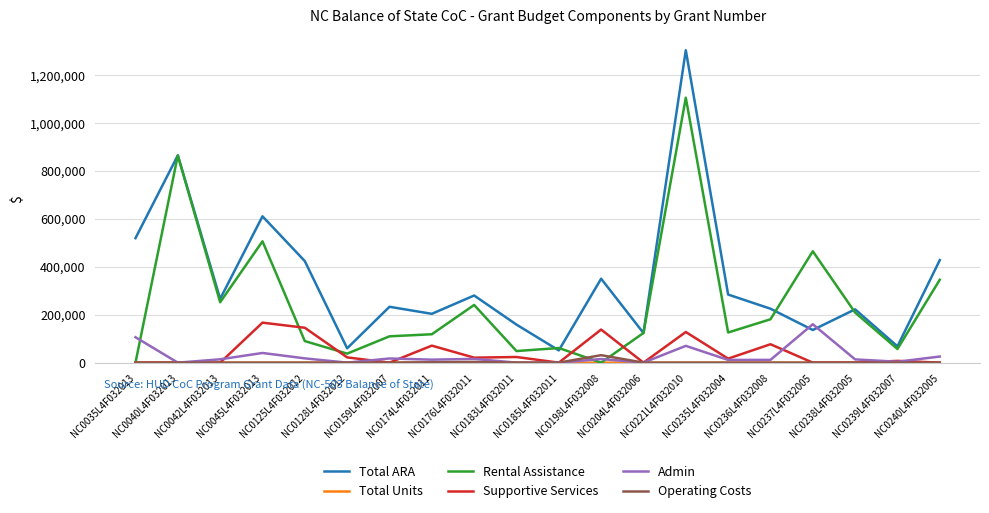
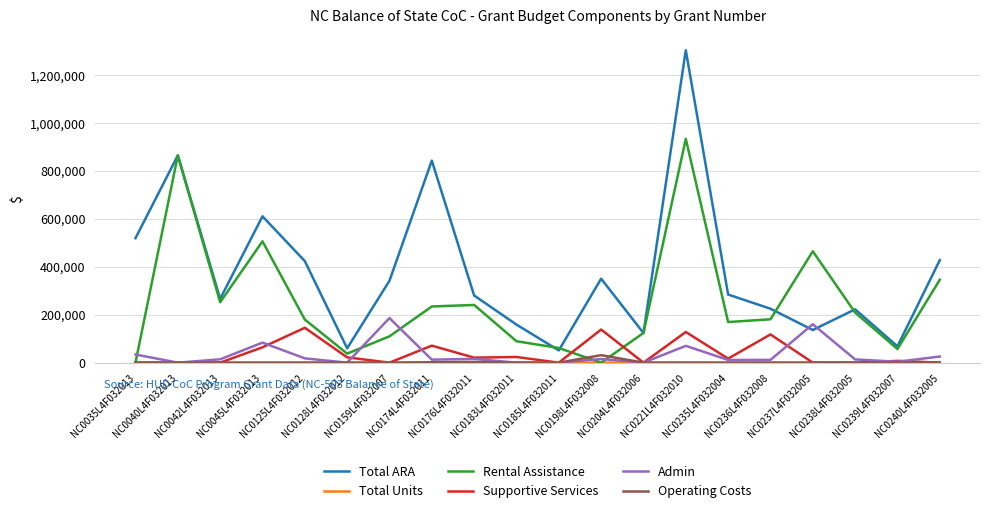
Admin, NC0035L4F032013: 110,000 -> 30,000
Supportive Services, NC0045L4F032013: 170,000 -> 60,000
Admin, NC0045L4F032013: 40,000 -> 80,000
Rental Assistance, NC0125L4F032012: 90,000 -> 180,000
Total ARA, NC0159L4F032007: 230,000 -> 340,000
Admin, NC0159L4F032007: 20,000 -> 190,000
Total ARA, NC0174L4F032011: 200,000 -> 840,000
Rental Assistance, NC0174L4F032011: 120,000 -> 230,000
Rental Assistance, NC0183L4F032011: 50,000 -> 90,000
Rental Assistance, NC0221L4F032010: 1,110,000 -> 930,000
Rental Assistance, NC0235L4F032004: 130,000 -> 170,000
Supportive Services, NC0236L4F032008: 80,000 -> 120,000
